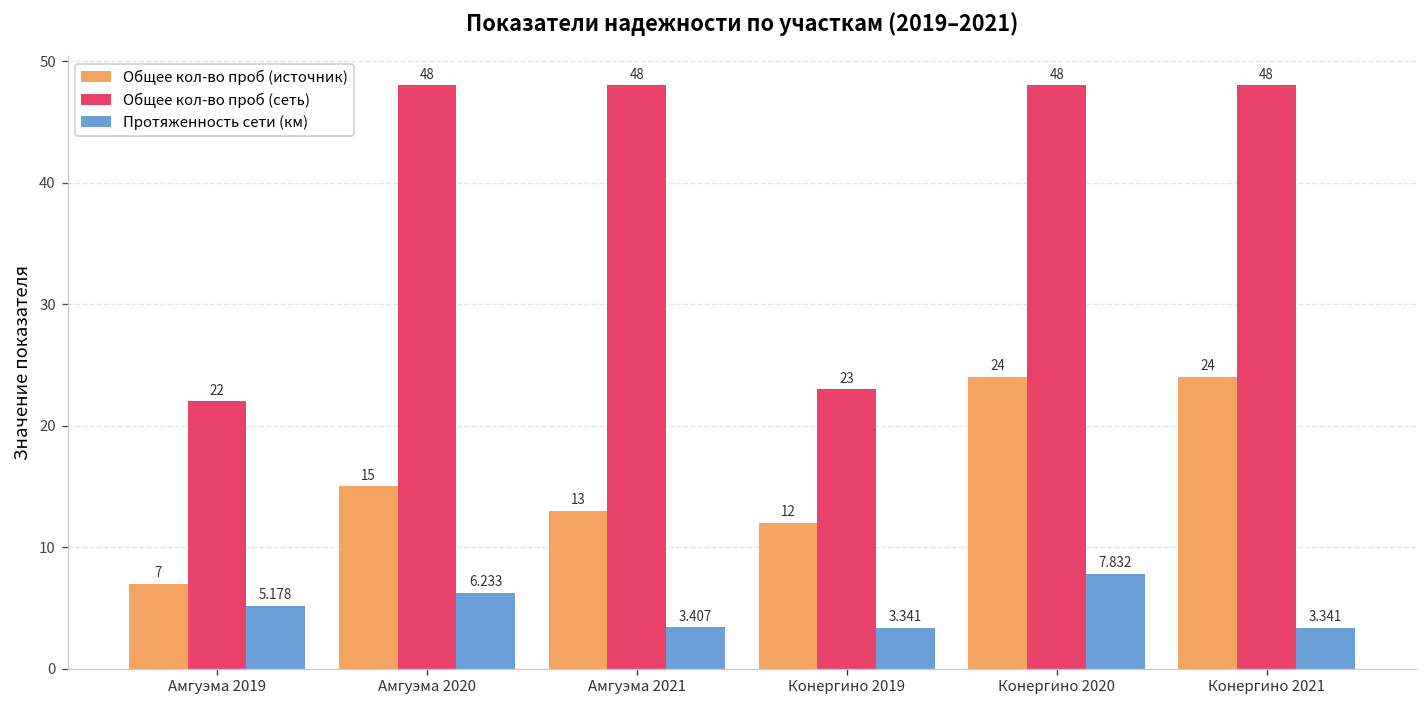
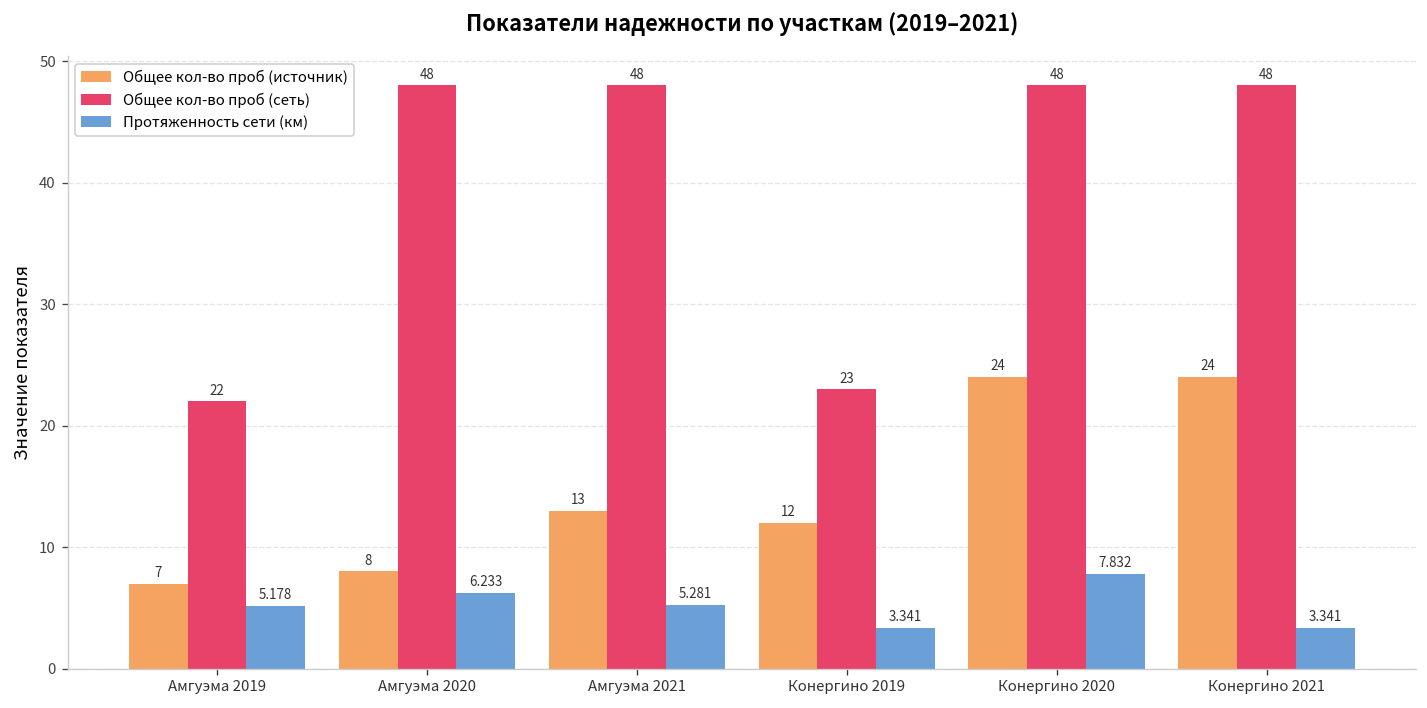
Общее кол-во проб (источник), Амгуэма 2020: 15 -> 8
Протяженность сети (км), Амгуэма 2021: 3.407 -> 5.281
